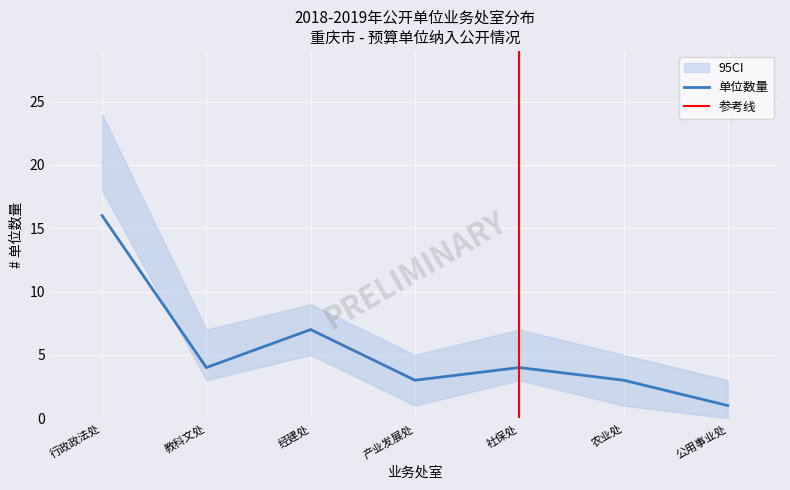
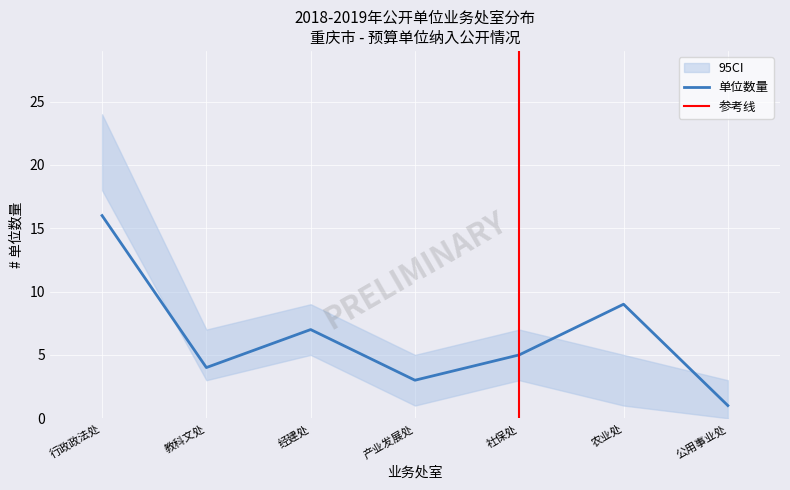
单位数量, 社保处: 4 -> 5
单位数量, 农业处: 3 -> 9
